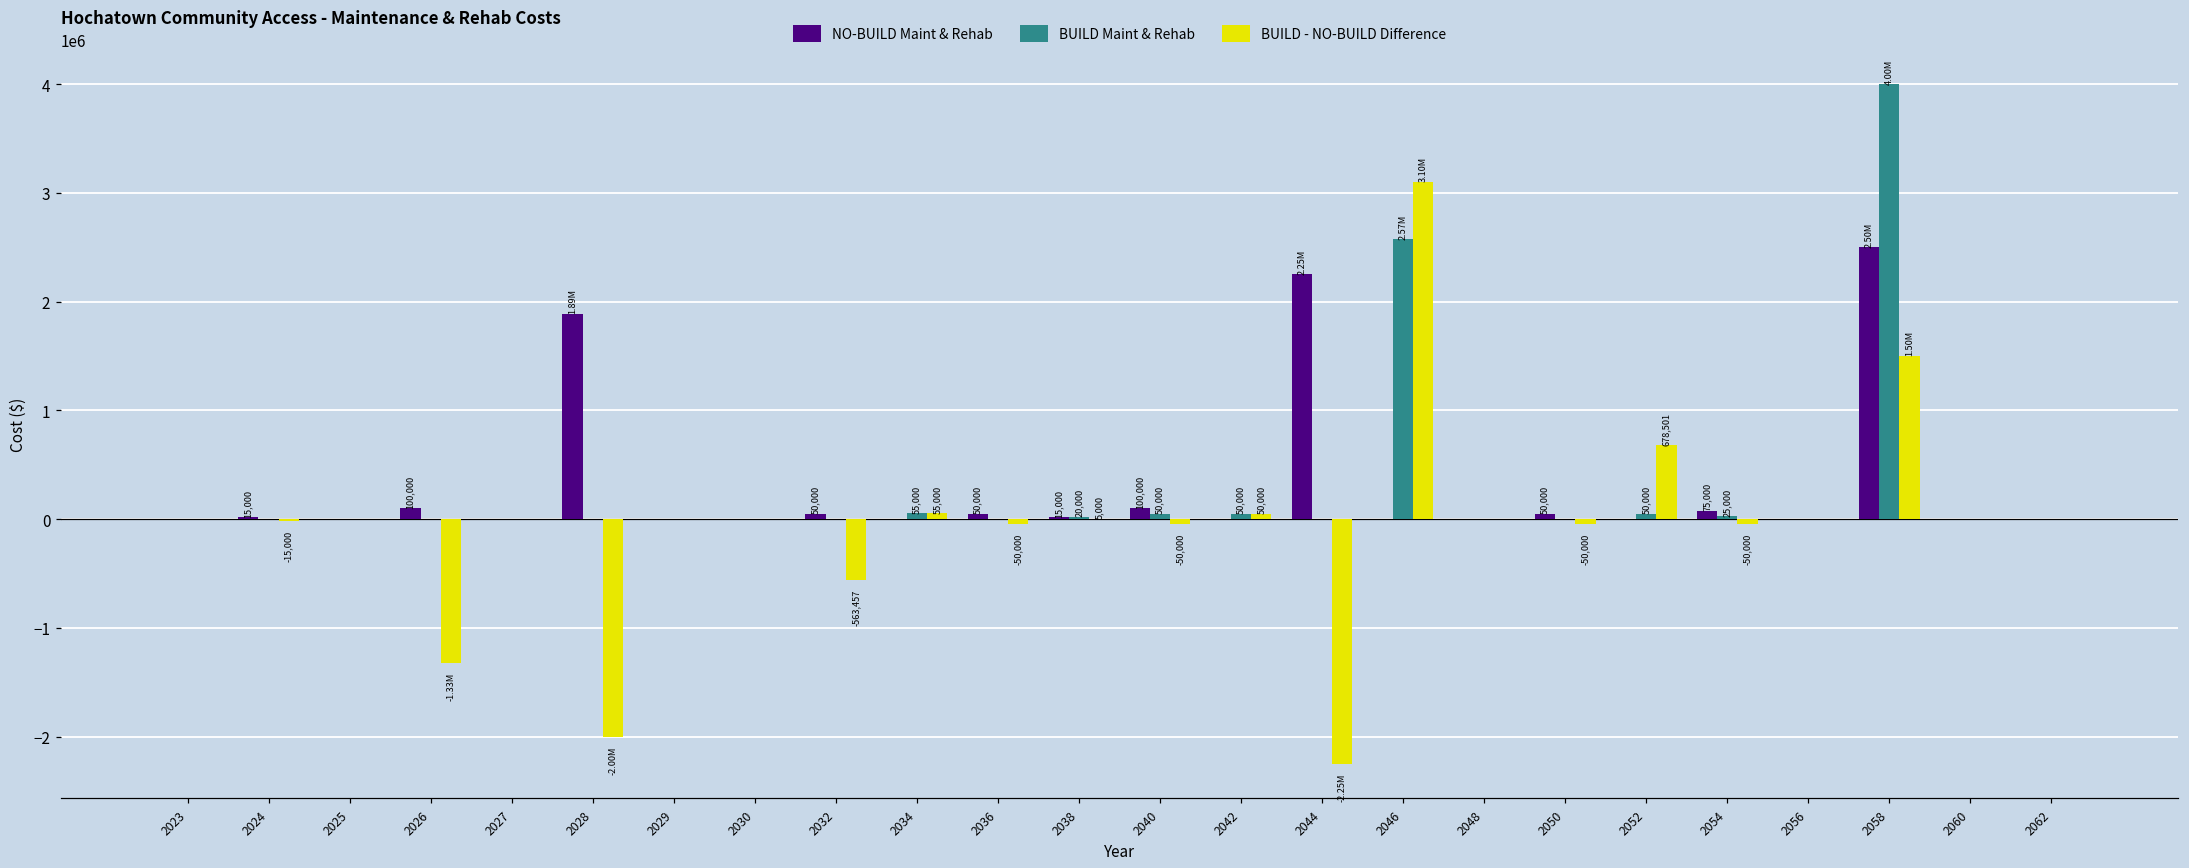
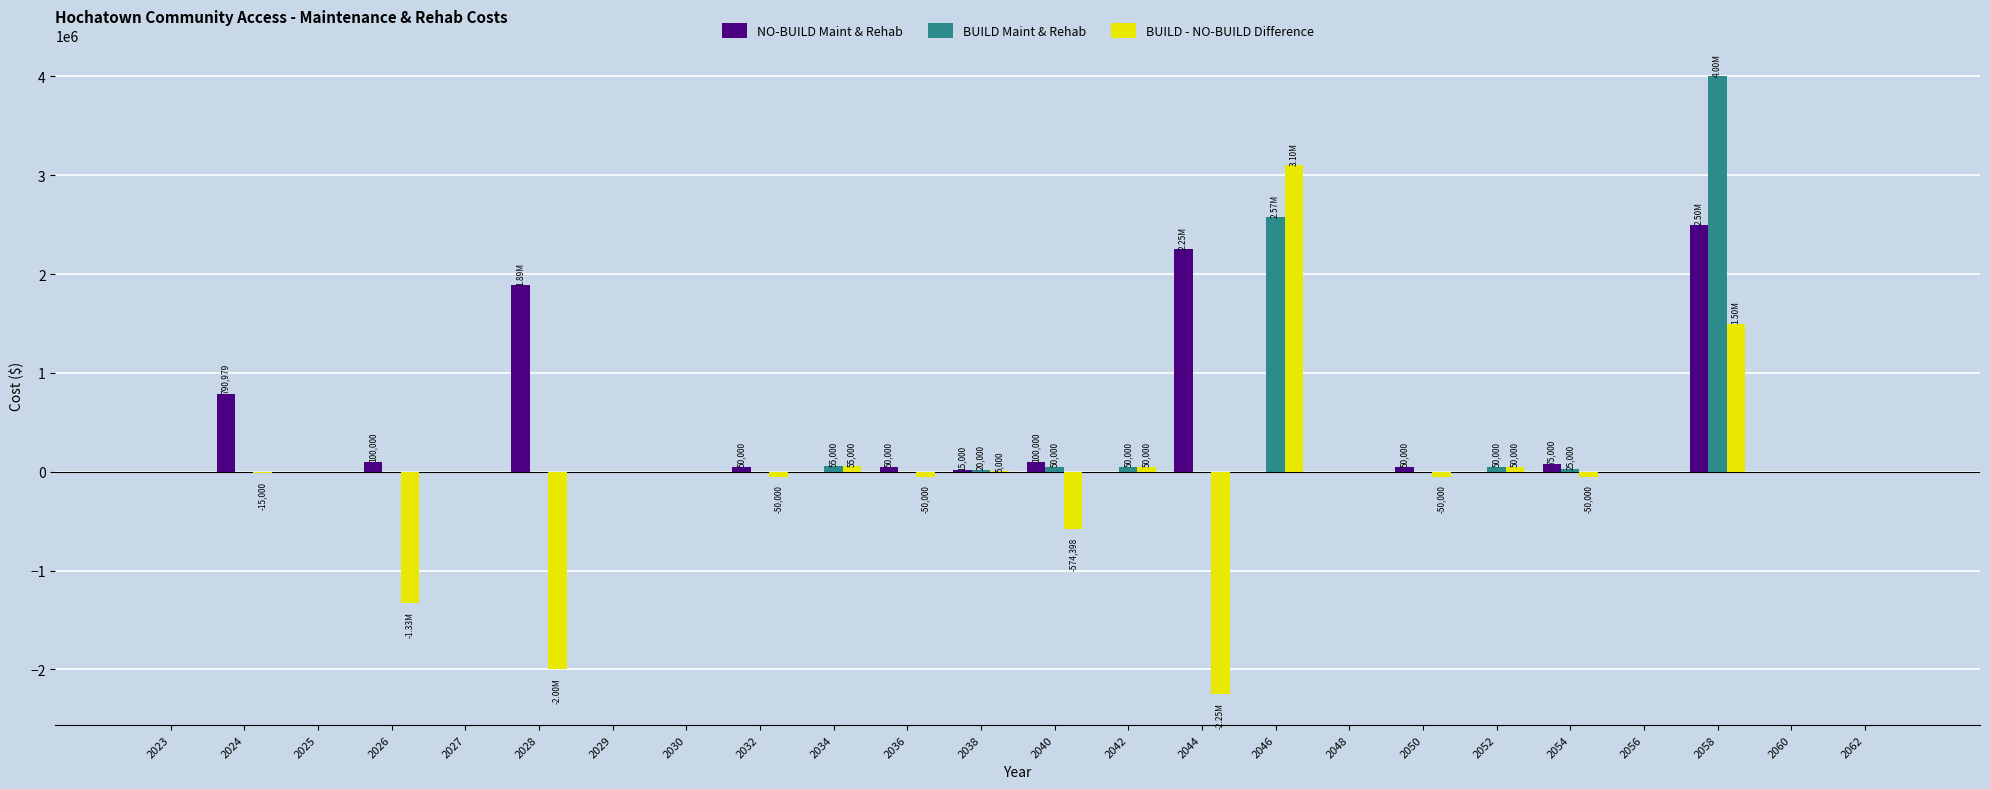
NO-BUILD Maint & Rehab, 2024: 15,000 -> 790,979
BUILD - NO-BUILD Difference, 2032: -563,457 -> -50,000
BUILD - NO-BUILD Difference, 2040: -50,000 -> -574,398
BUILD - NO-BUILD Difference, 2052: 678,501 -> 50,000
